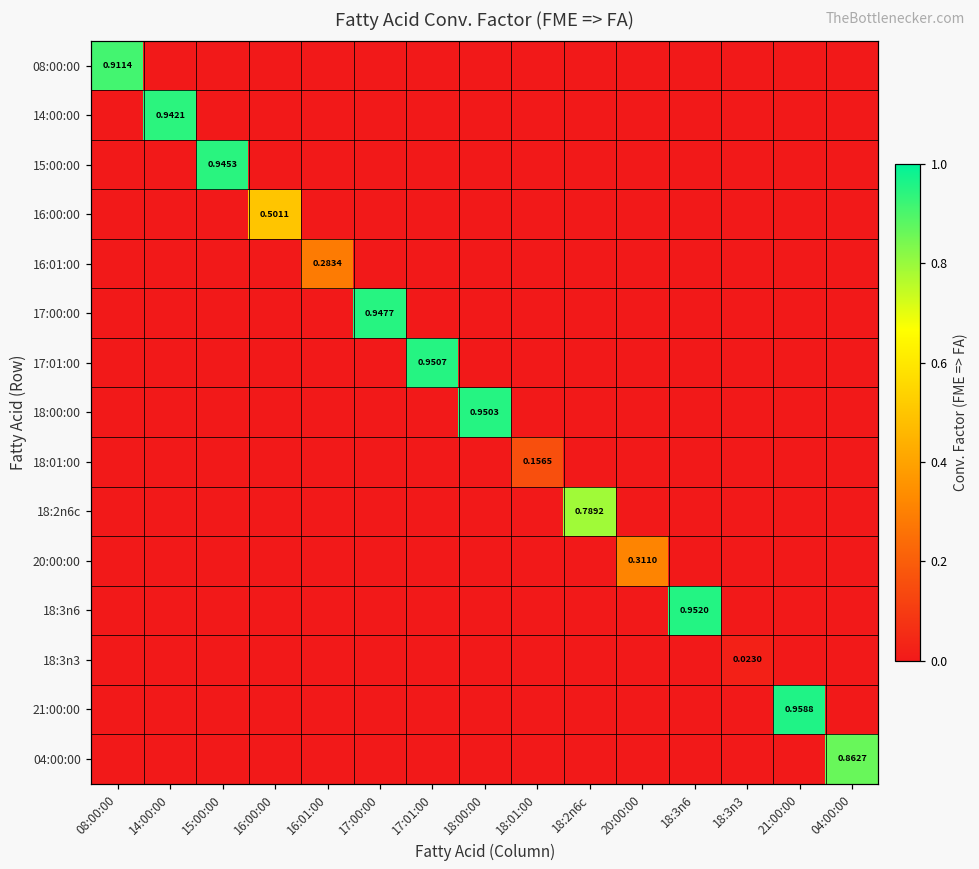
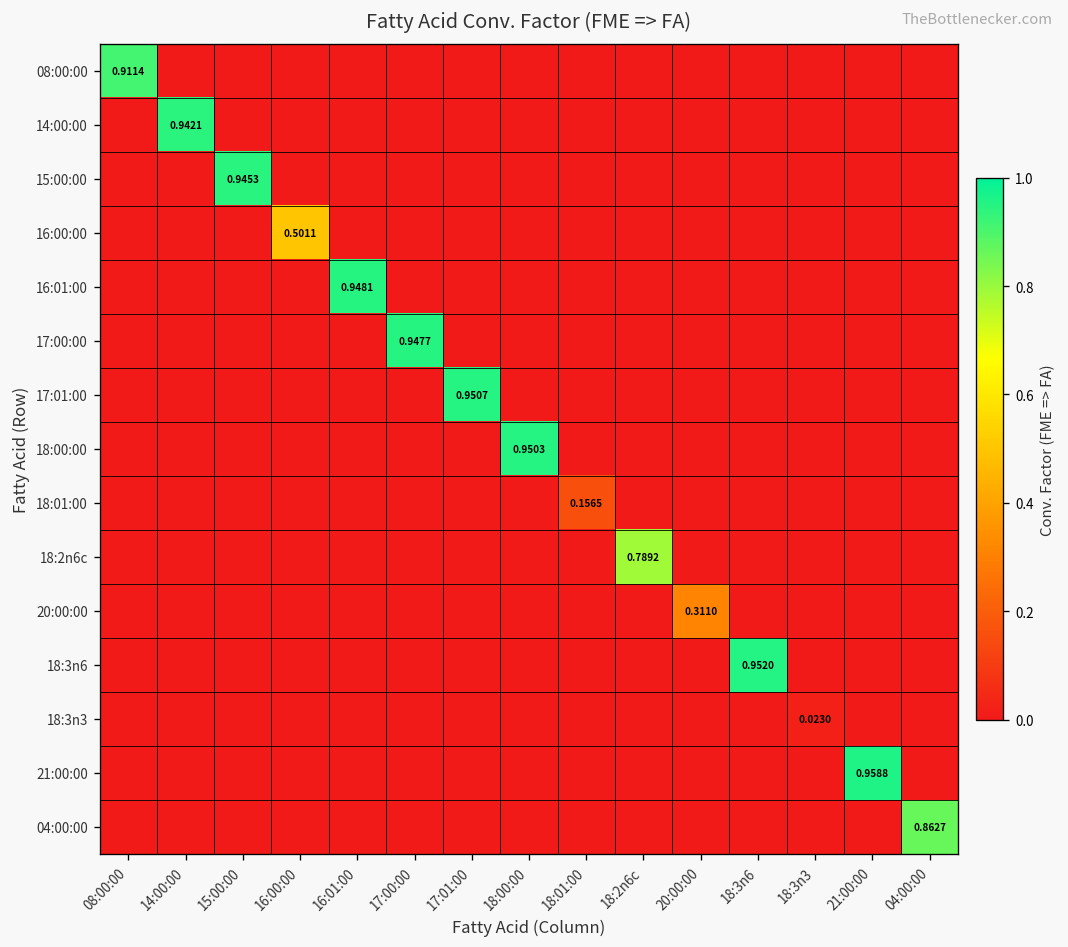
16:01:00, 16:01:00: 0.2834 -> 0.9481
